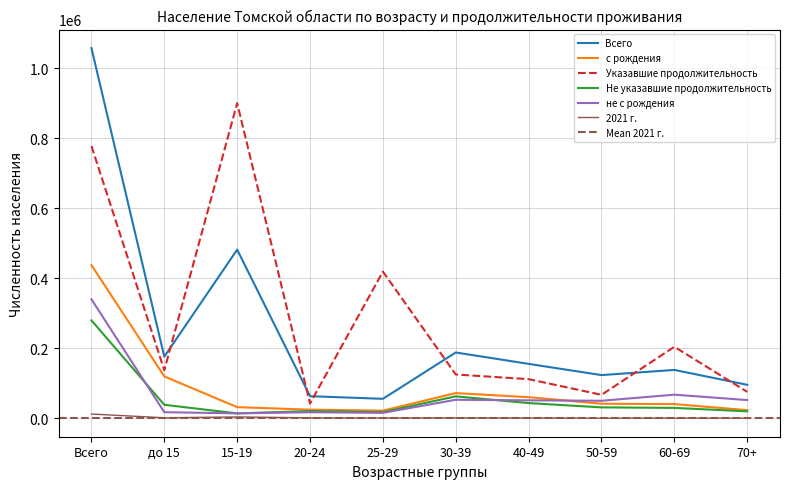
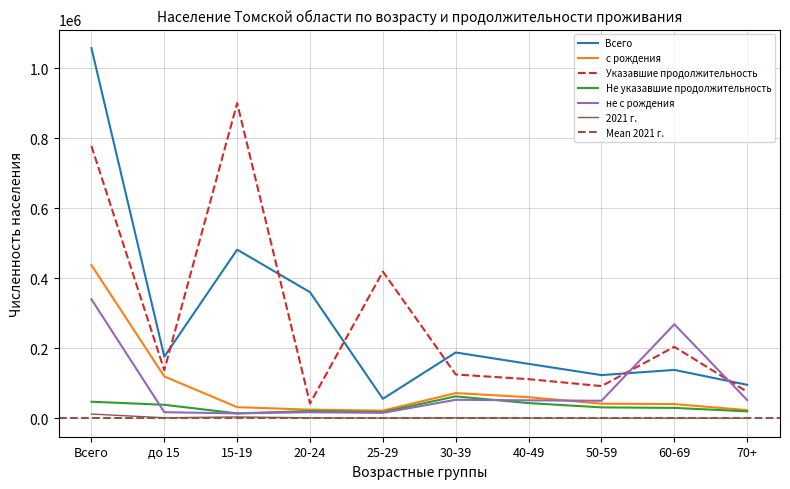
Не указавшие продолжительность, Всего: 280000 -> 50000
Всего, 20-24: 60000 -> 360000
Указавшие продолжительность, 50-59: 70000 -> 90000
не с рождения, 60-69: 70000 -> 270000
